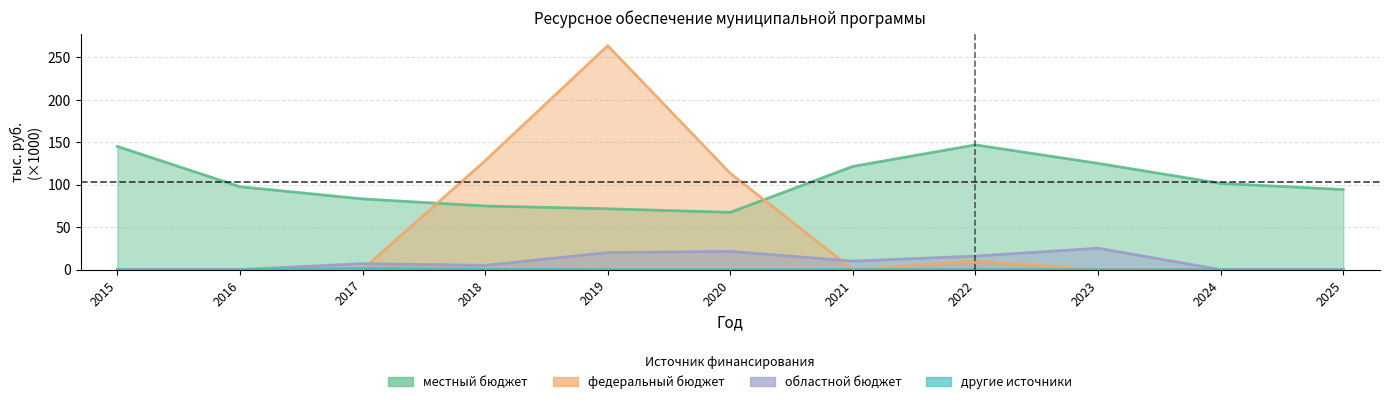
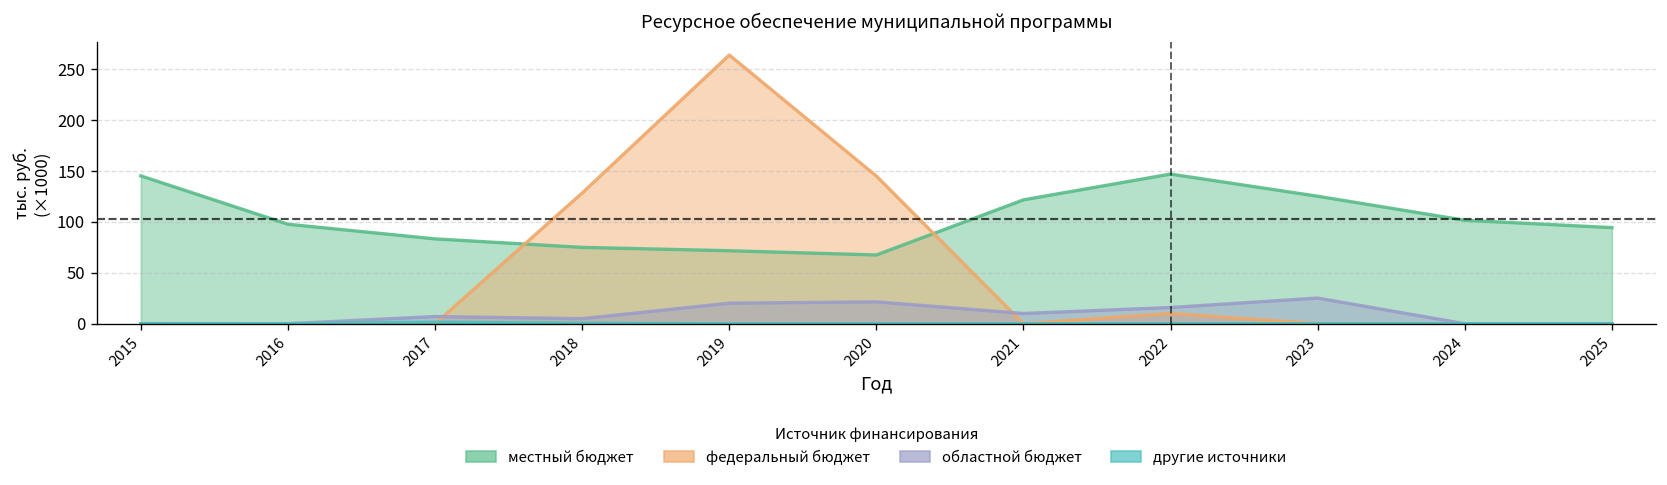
федеральный бюджет, 2020: 110 -> 140
